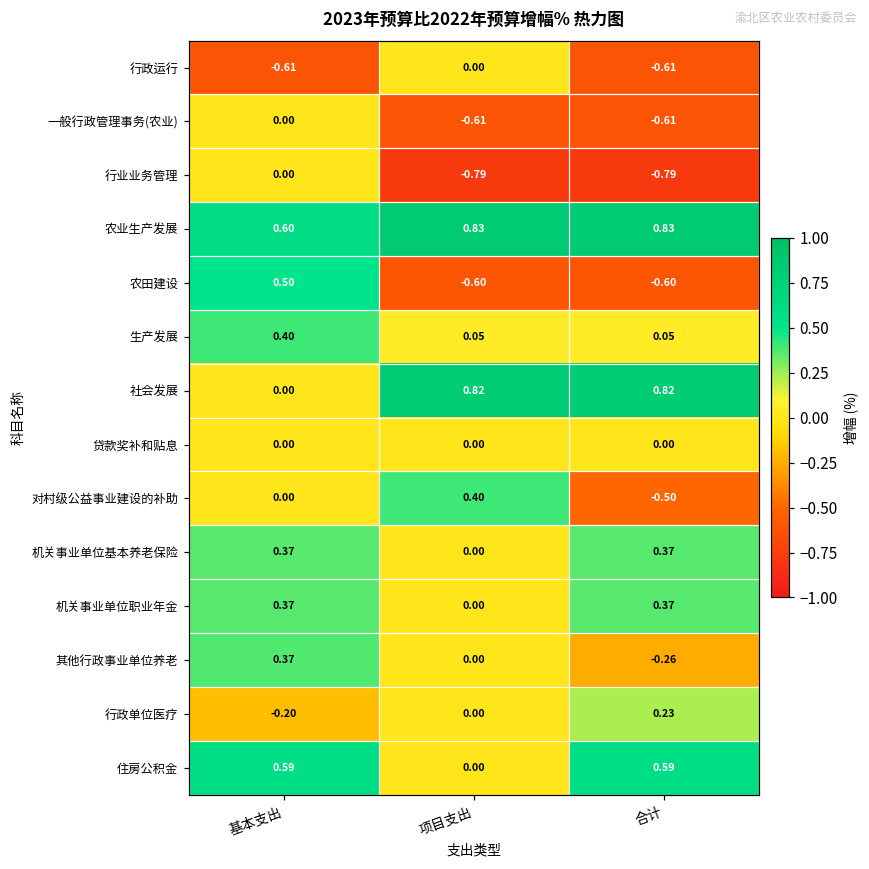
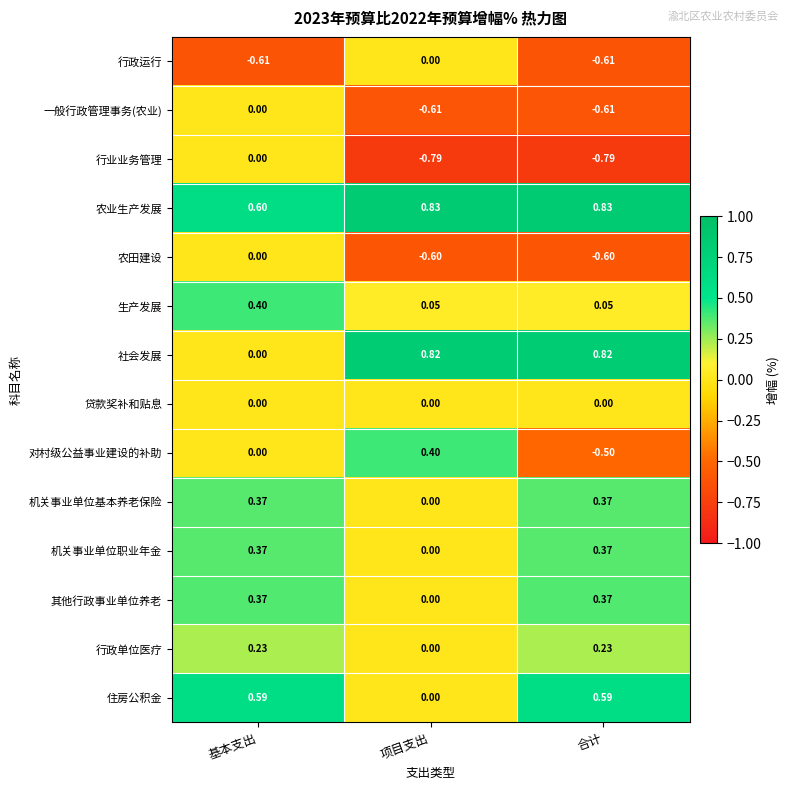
农田建设, 基本支出: 0.50 -> 0.00
其他行政事业单位养老, 合计: -0.26 -> 0.37
行政单位医疗, 基本支出: -0.20 -> 0.23
